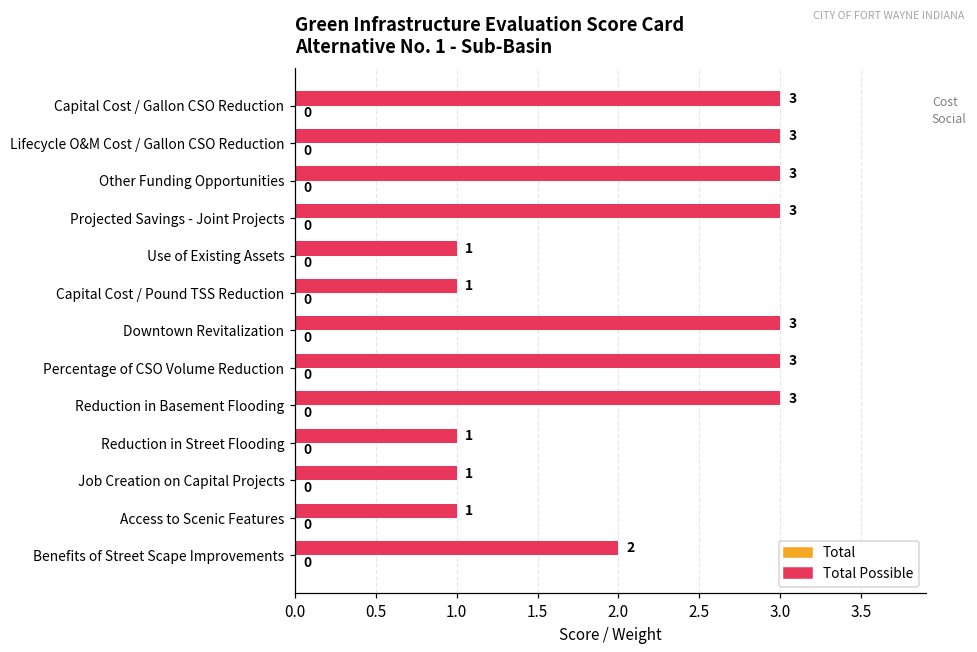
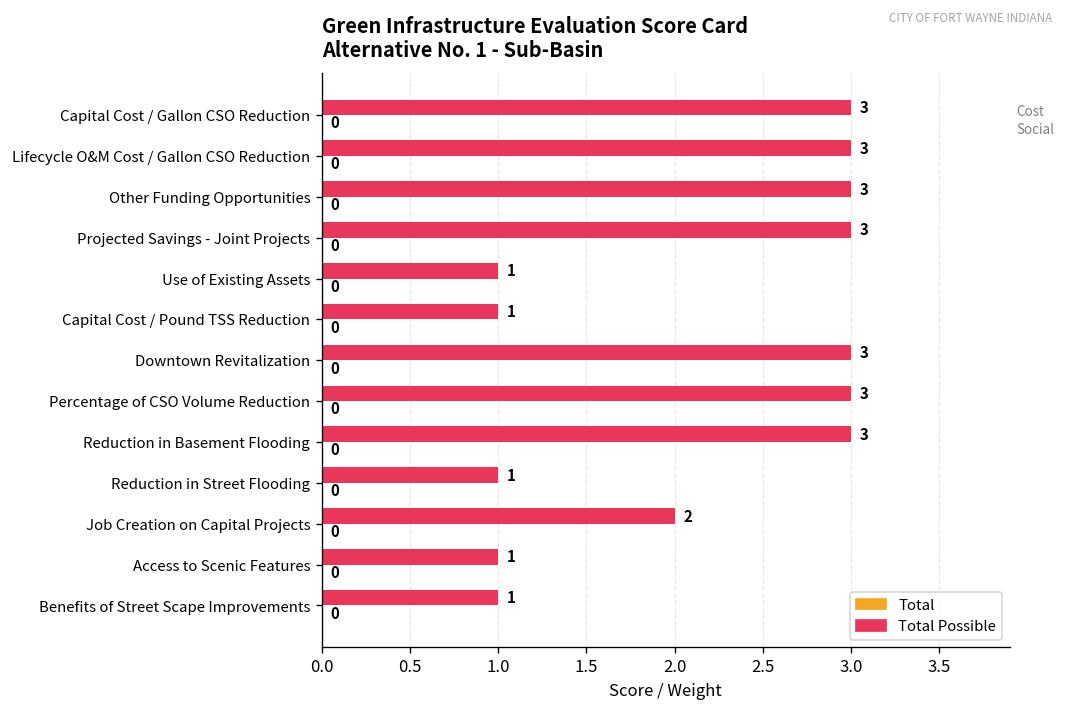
Total Possible, Job Creation on Capital Projects: 1 -> 2
Total Possible, Benefits of Street Scape Improvements: 2 -> 1
